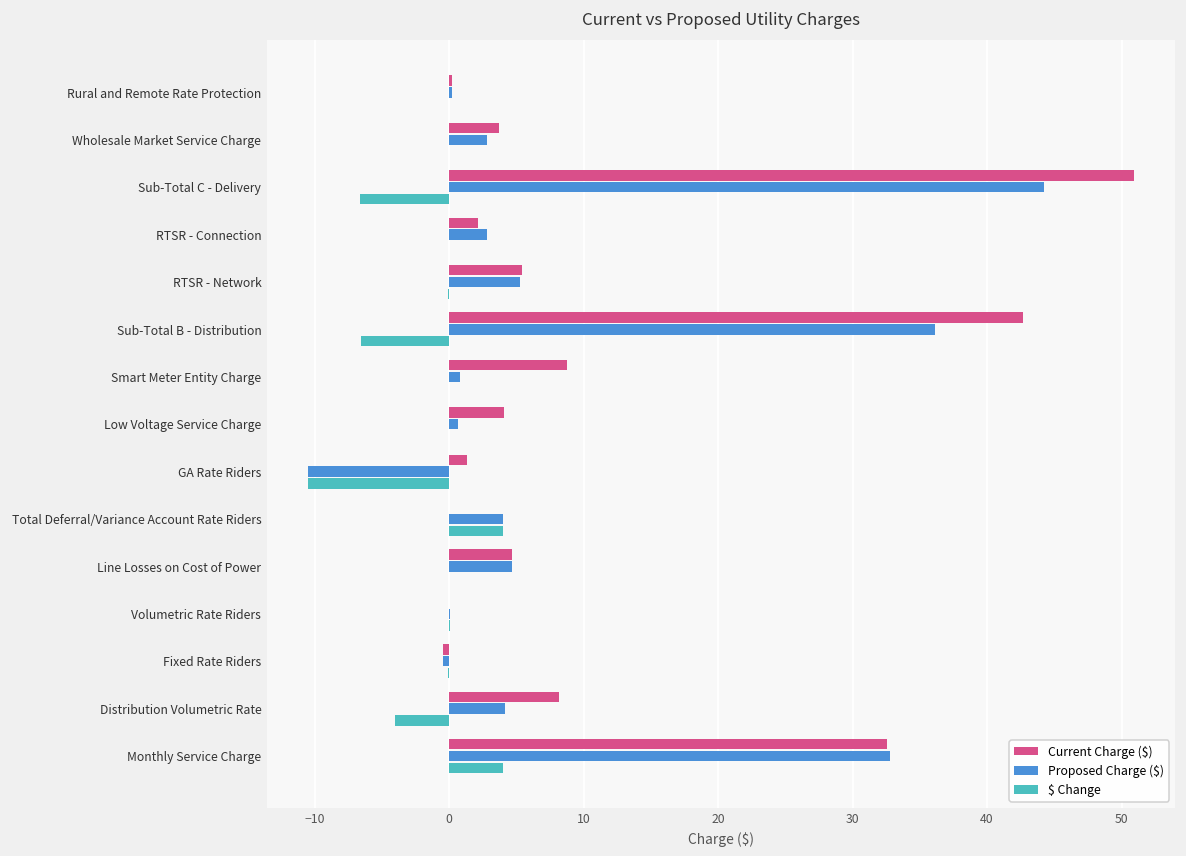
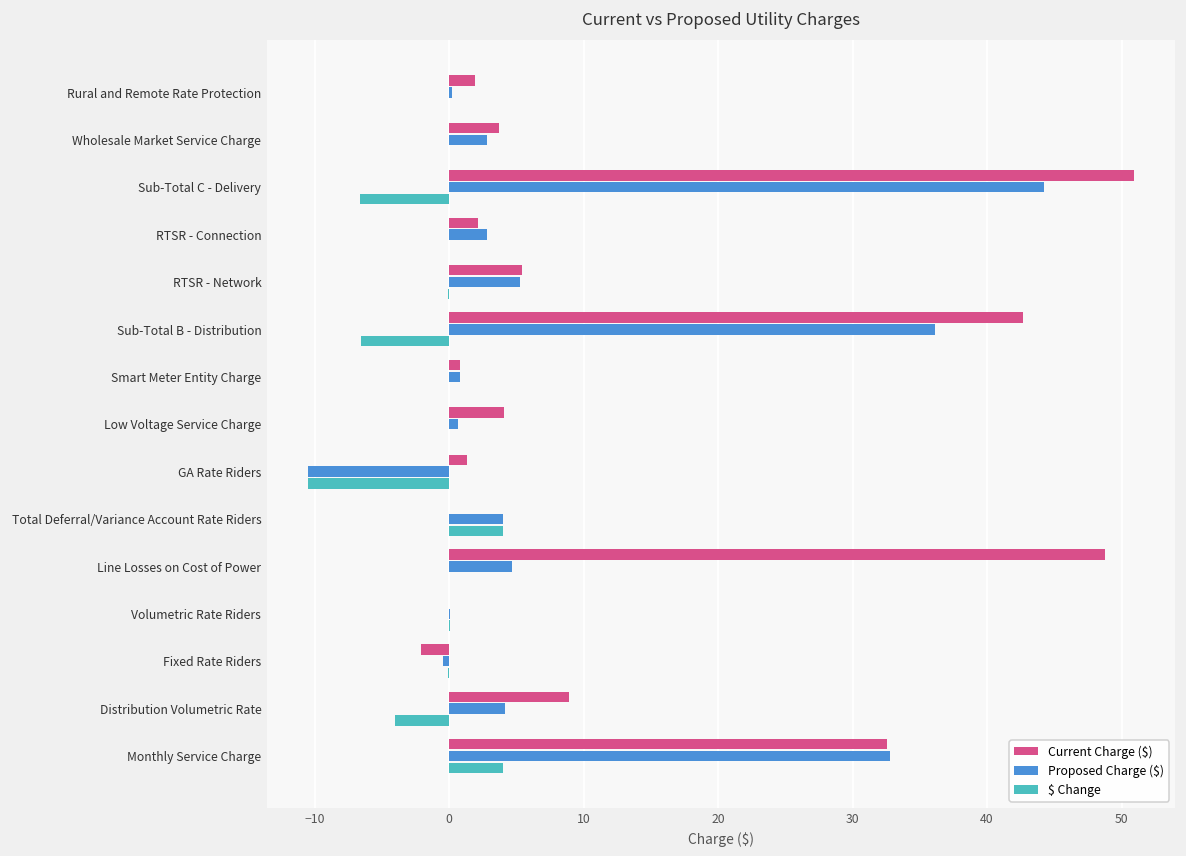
Current Charge ($), Rural and Remote Rate Protection: 0.2 -> 2.0
Current Charge ($), Smart Meter Entity Charge: 8.7 -> 0.8
Current Charge ($), Line Losses on Cost of Power: 4.7 -> 48.8
Current Charge ($), Fixed Rate Riders: -0.4 -> -2.1
Current Charge ($), Distribution Volumetric Rate: 8.2 -> 8.9
